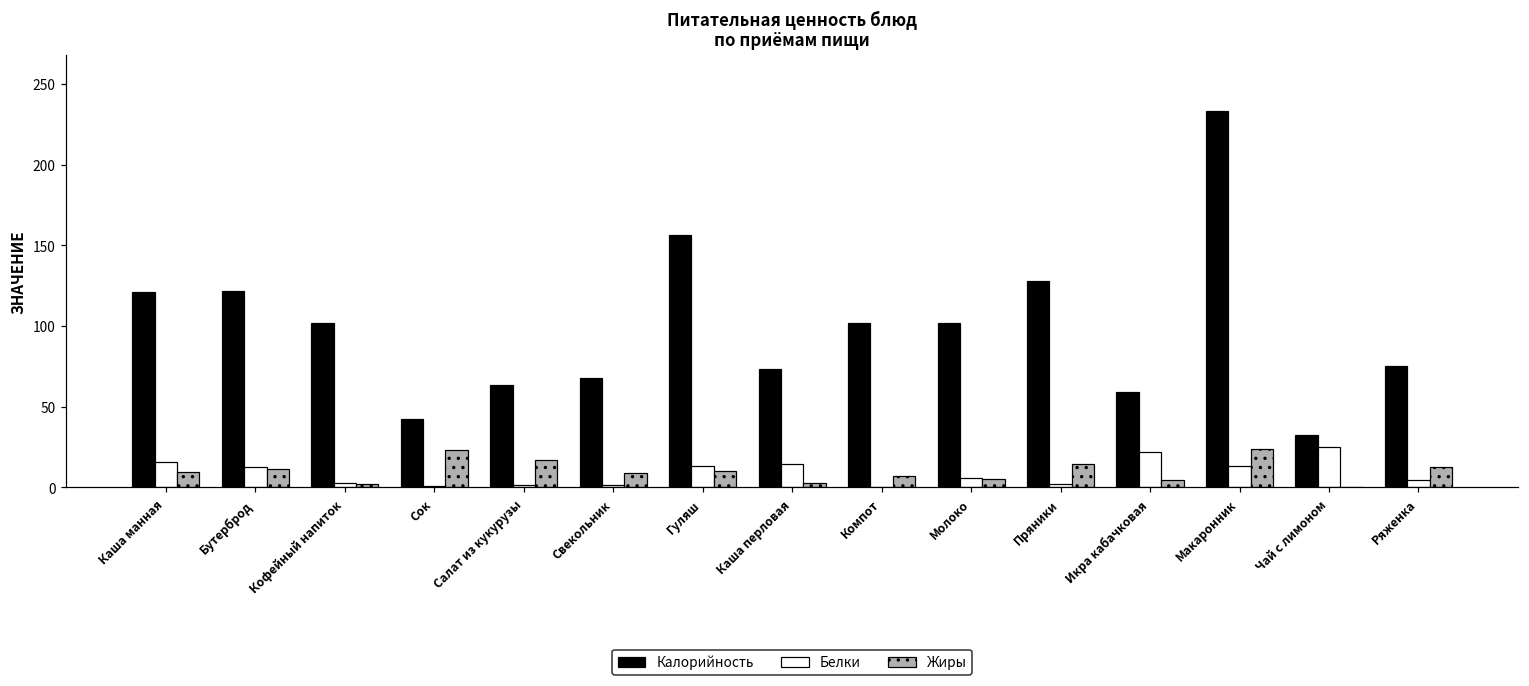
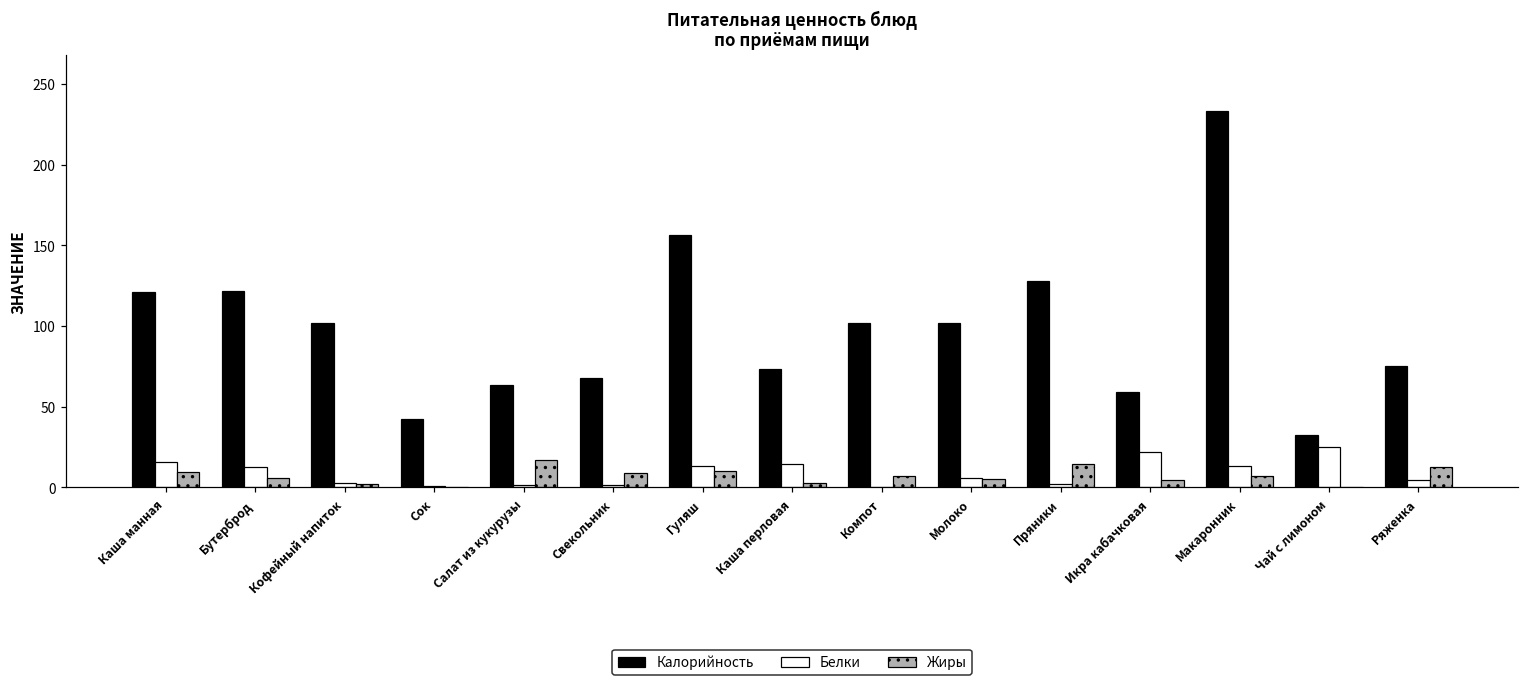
Жиры, Бутерброд: 11 -> 6
Жиры, Сок: 23 -> 0
Жиры, Макаронник: 24 -> 7
